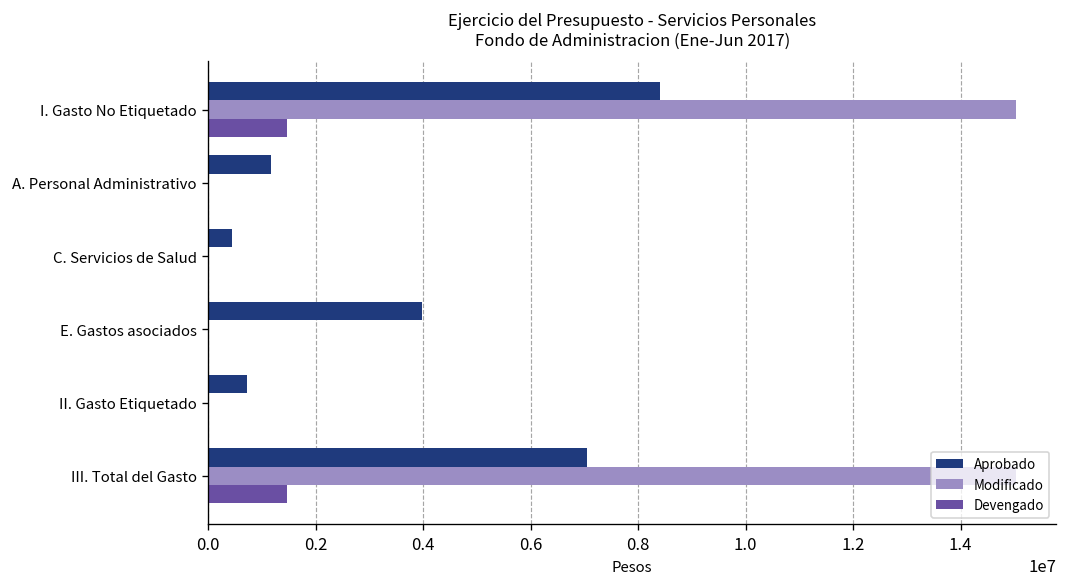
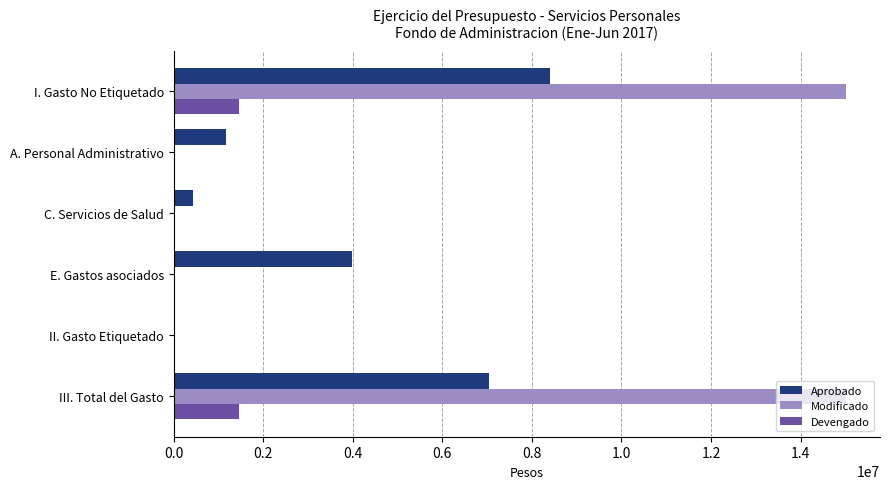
Aprobado, II. Gasto Etiquetado: 700000 -> 0
